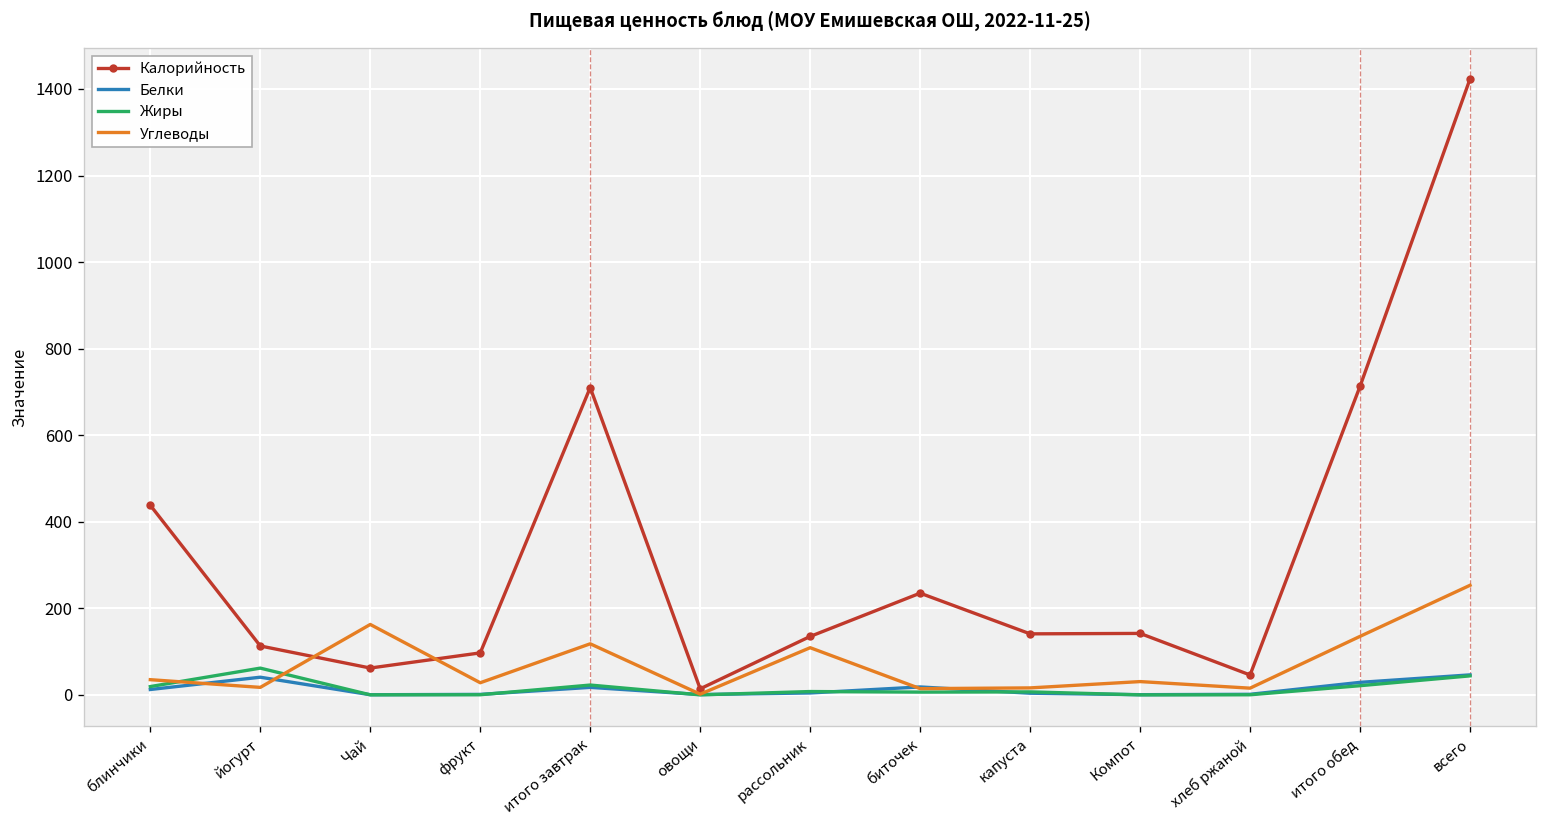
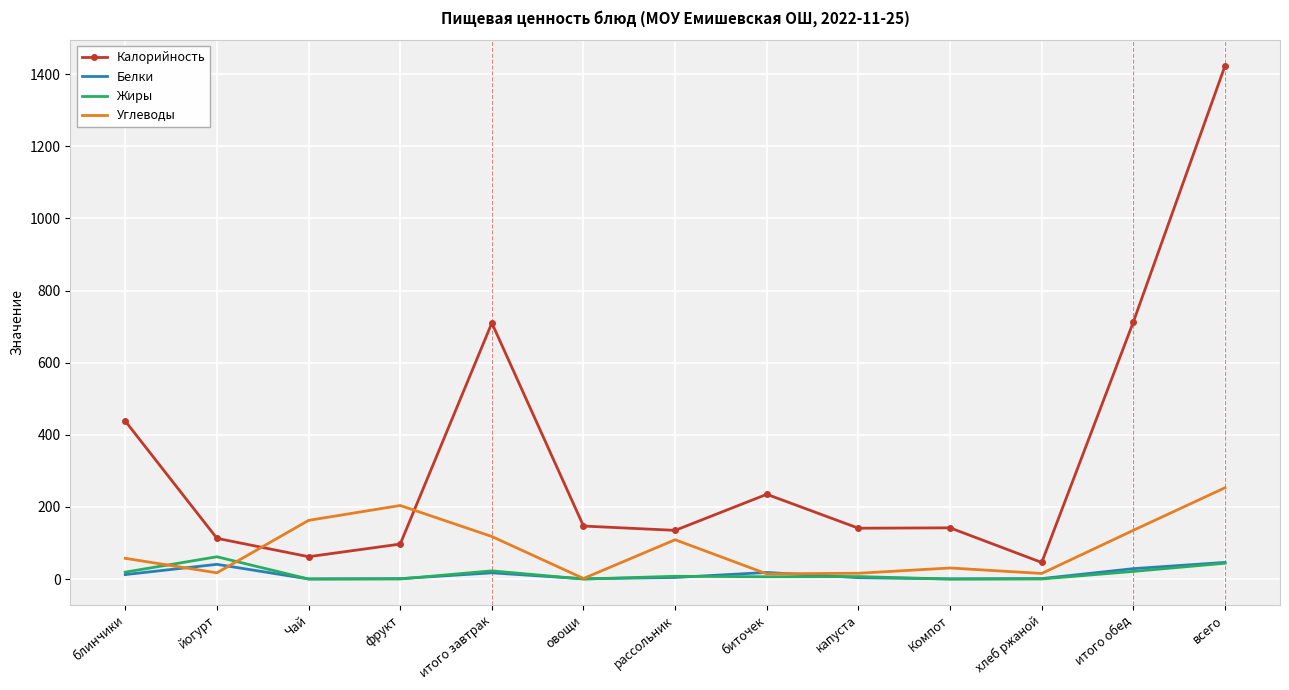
Углеводы, блинчики: 40 -> 60
Углеводы, фрукт: 30 -> 200
Калорийность, овощи: 10 -> 150
